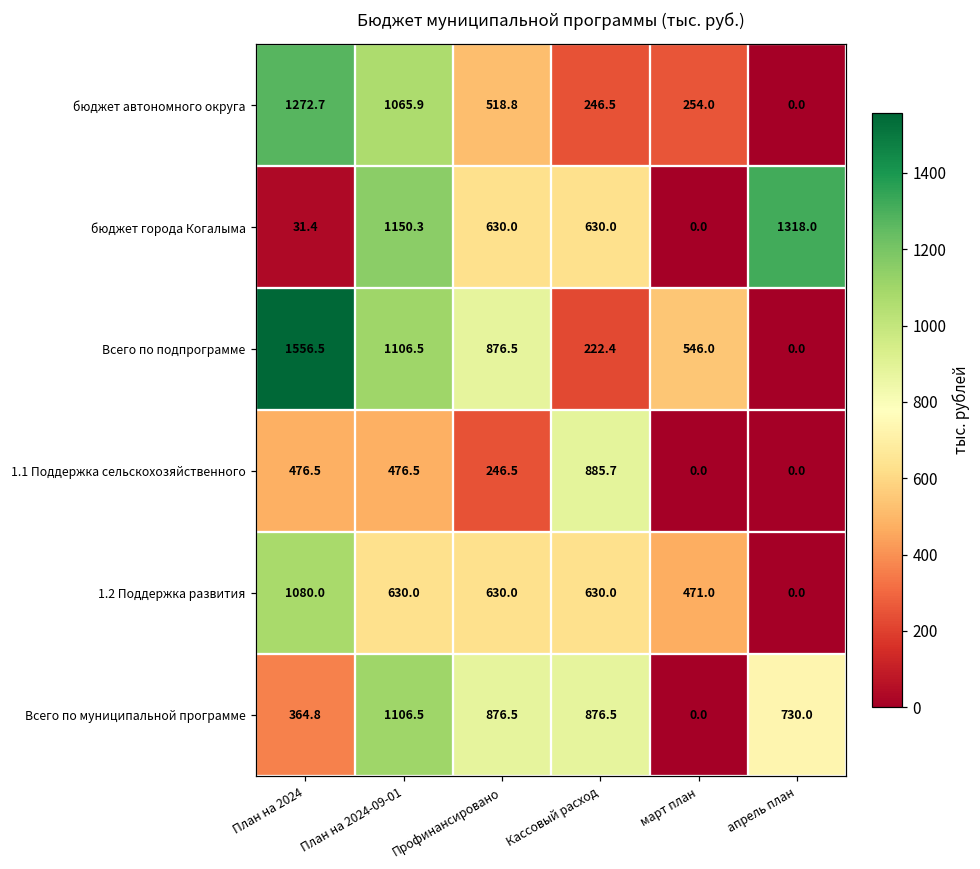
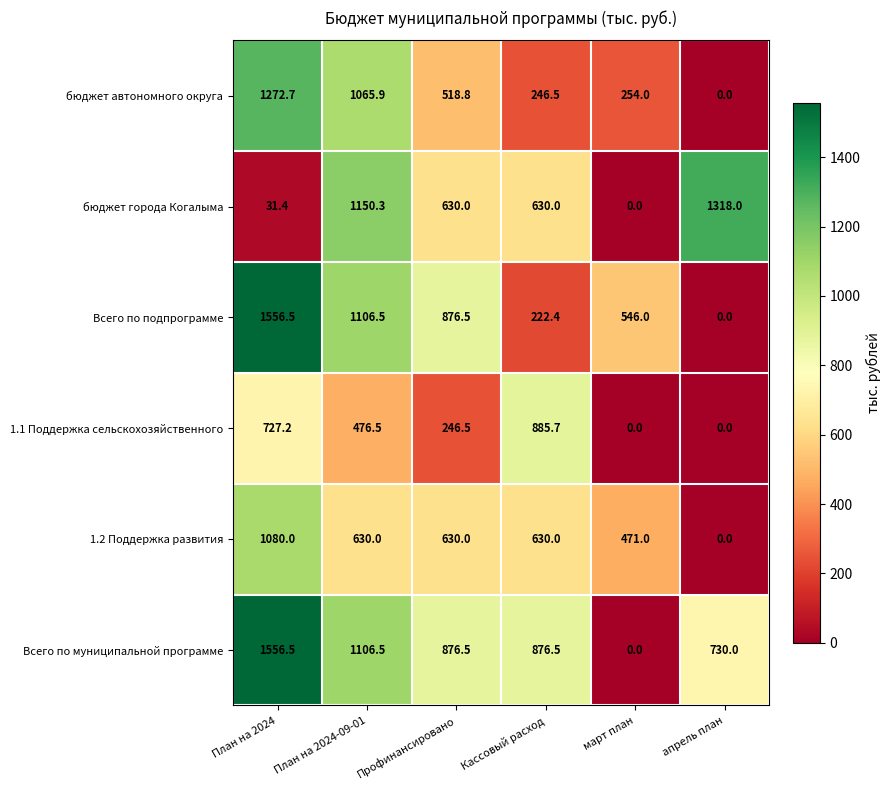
1.1 Поддержка сельскохозяйственного, План на 2024: 476.5 -> 727.2
Всего по муниципальной программе, План на 2024: 364.8 -> 1556.5
